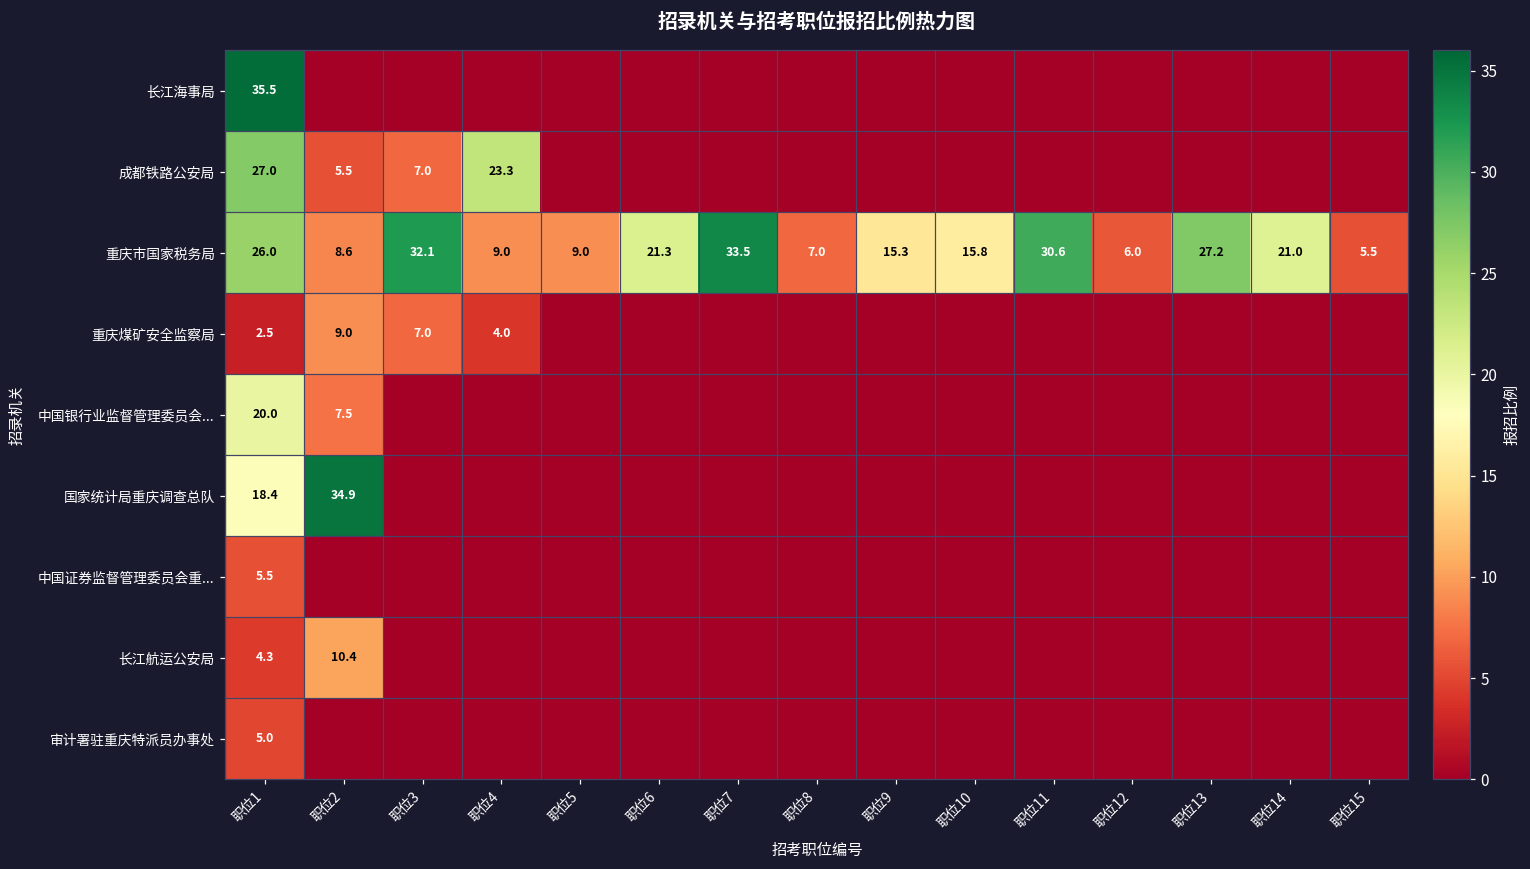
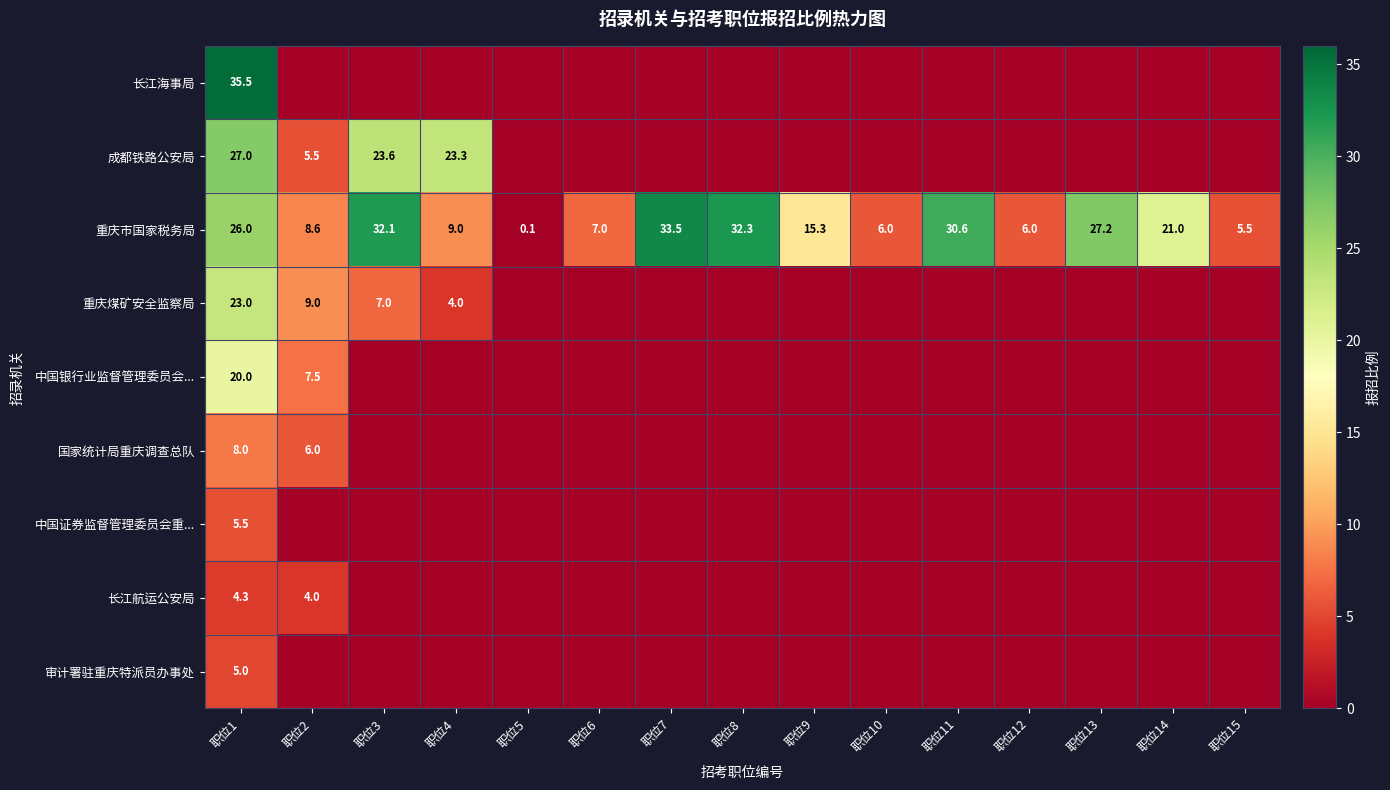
成都铁路公安局, 职位3: 7.0 -> 23.6
重庆市国家税务局, 职位5: 9.0 -> 0.1
重庆市国家税务局, 职位6: 21.3 -> 7.0
重庆市国家税务局, 职位8: 7.0 -> 32.3
重庆市国家税务局, 职位10: 15.8 -> 6.0
重庆煤矿安全监察局, 职位1: 2.5 -> 23.0
国家统计局重庆调查总队, 职位1: 18.4 -> 8.0
国家统计局重庆调查总队, 职位2: 34.9 -> 6.0
长江航运公安局, 职位2: 10.4 -> 4.0
